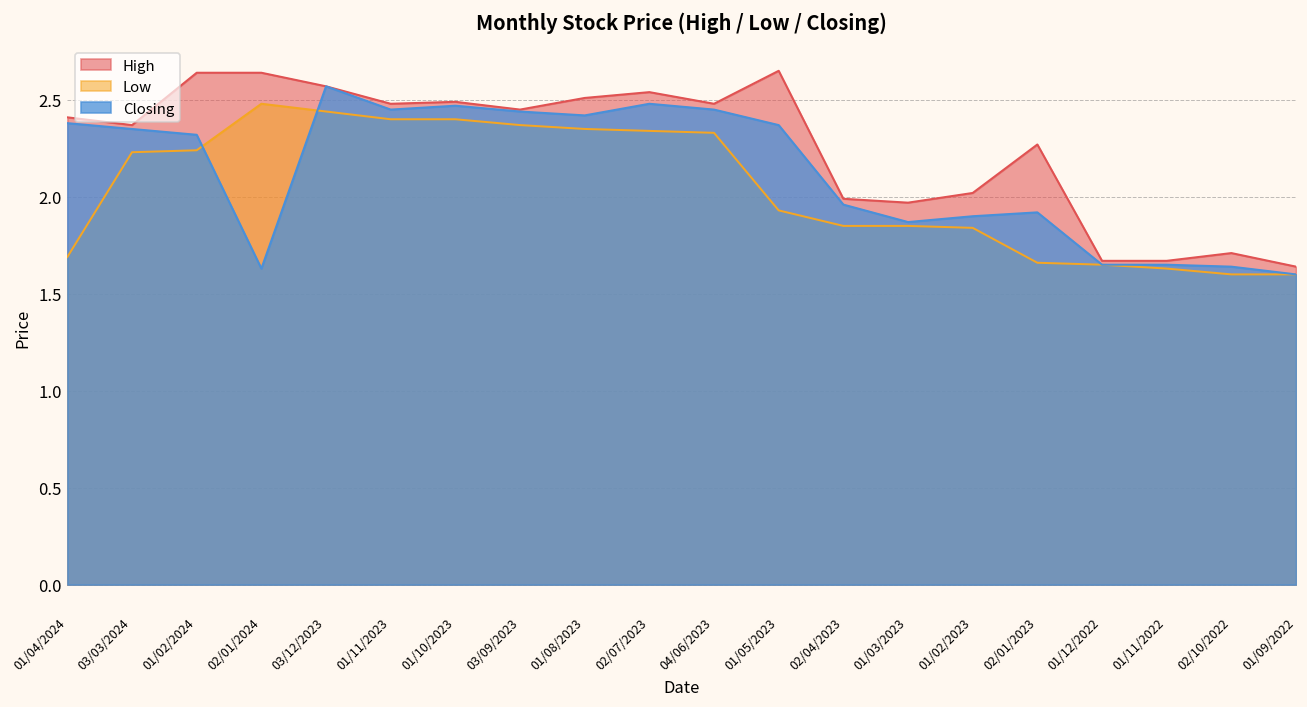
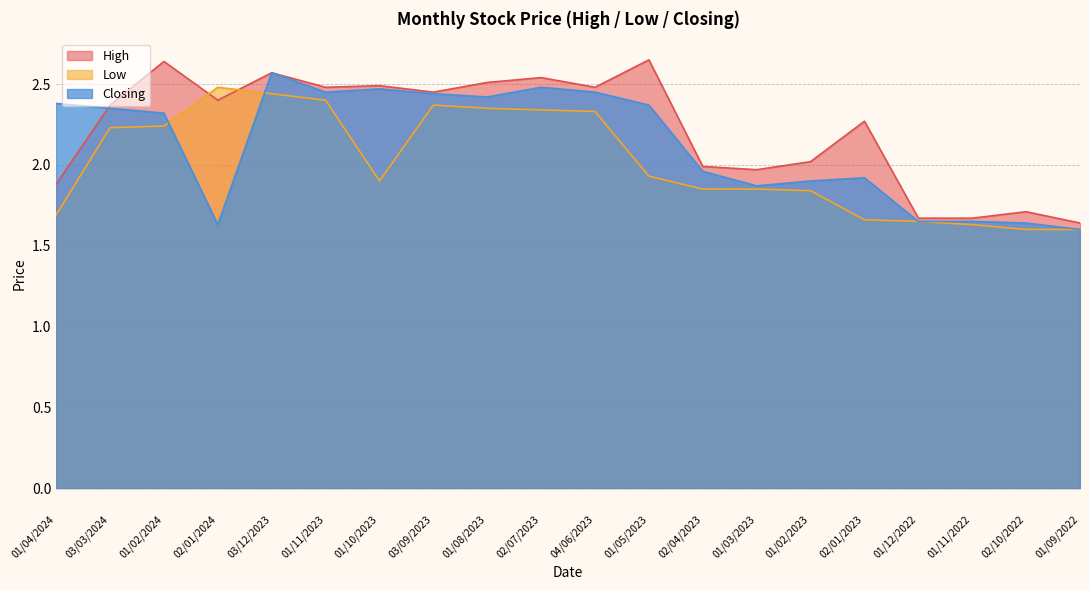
High, 01/04/2024: 2.41 -> 1.88
High, 02/01/2024: 2.64 -> 2.40
Low, 01/10/2023: 2.4 -> 1.9
